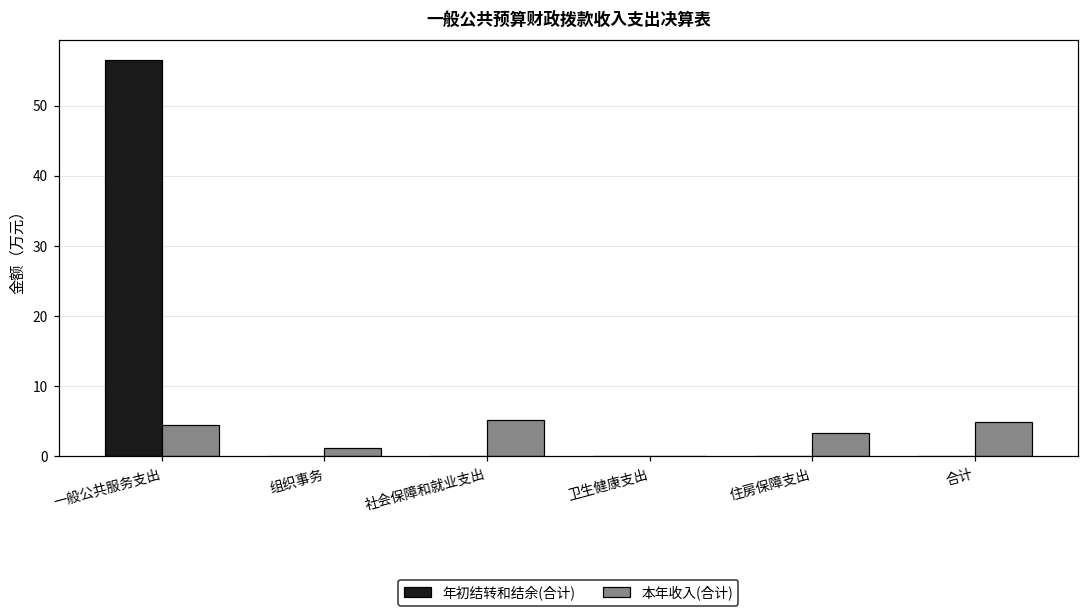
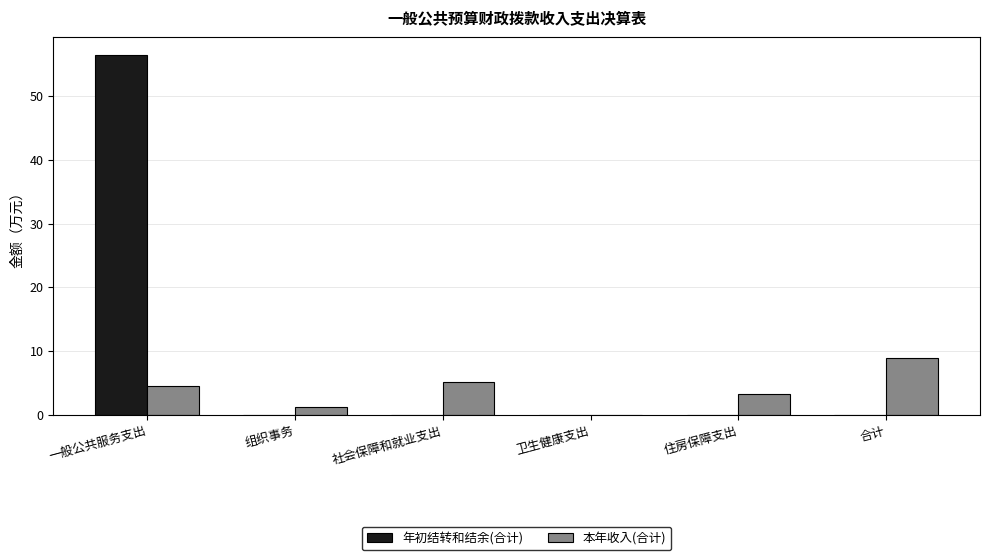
本年收入(合计), 合计: 5 -> 9
